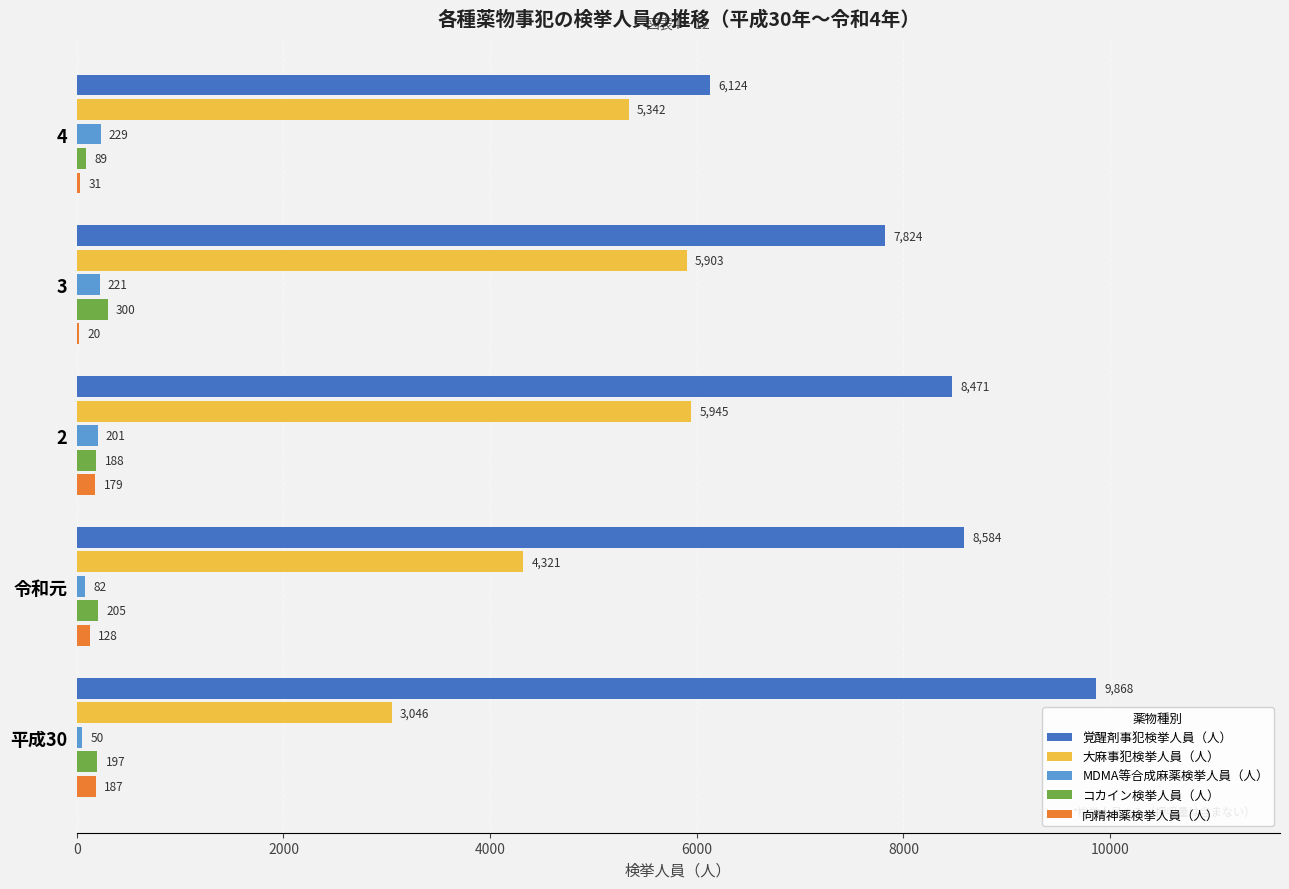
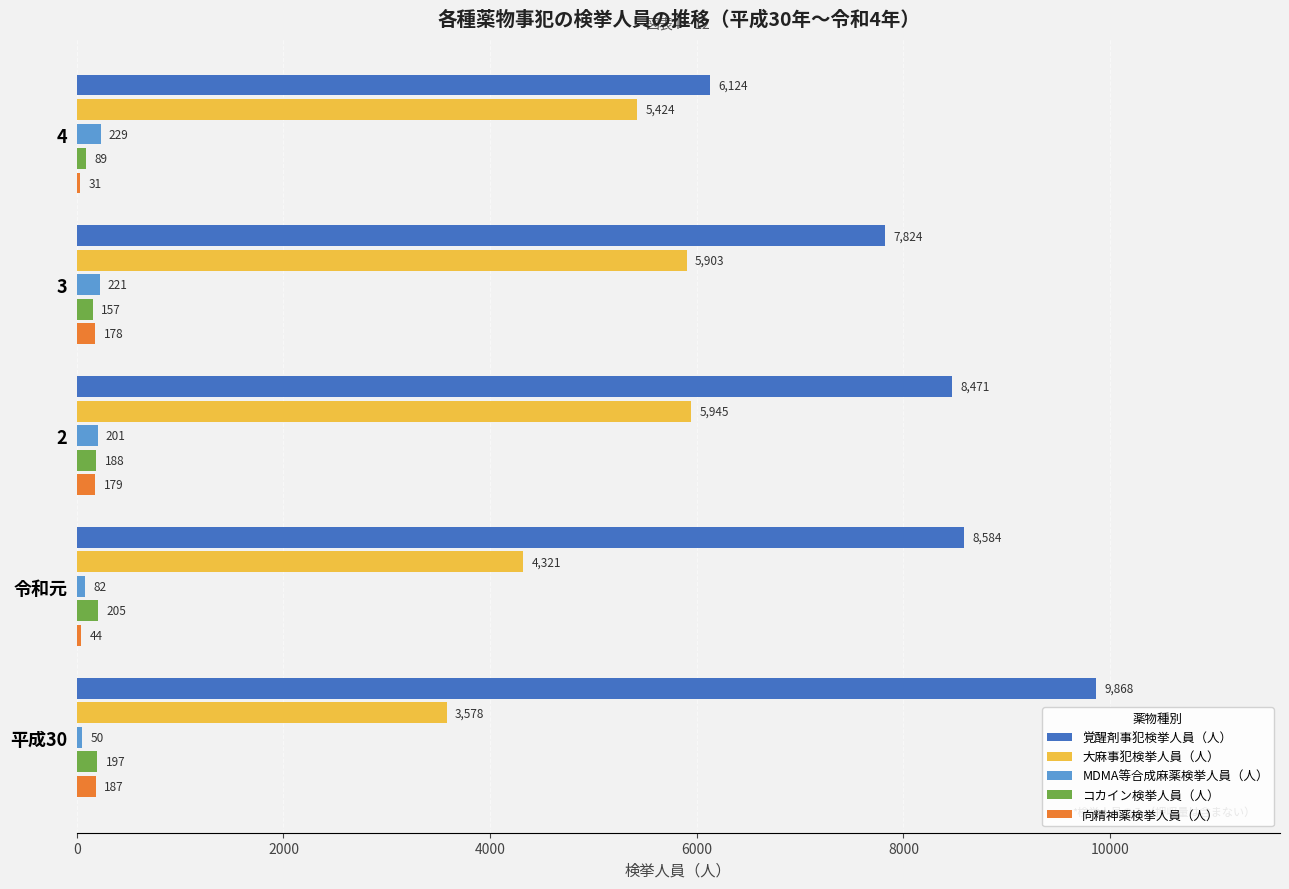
大麻事犯検挙人員（人）, 4: 5,342 -> 5,424
コカイン検挙人員（人）, 3: 300 -> 157
向精神薬検挙人員（人）, 3: 20 -> 178
向精神薬検挙人員（人）, 令和元: 128 -> 44
大麻事犯検挙人員（人）, 平成30: 3,046 -> 3,578
